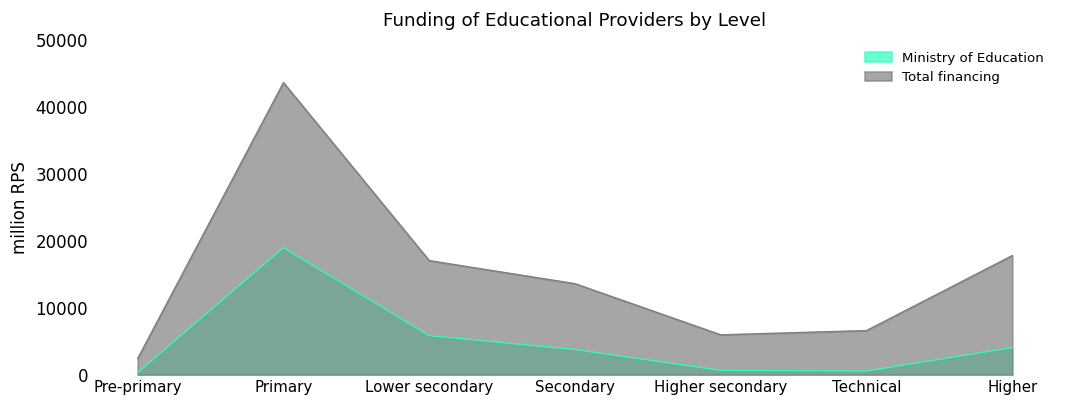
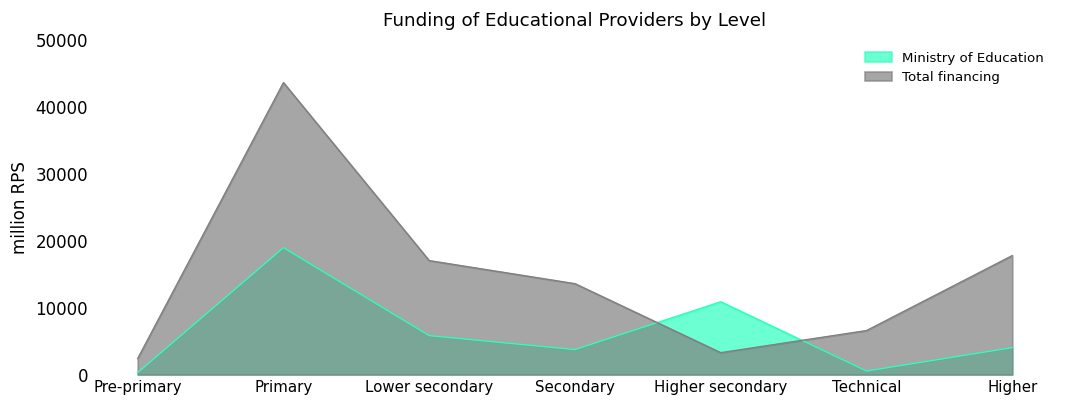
Ministry of Education, Higher secondary: 1000 -> 11000
Total financing, Higher secondary: 6000 -> 3000
